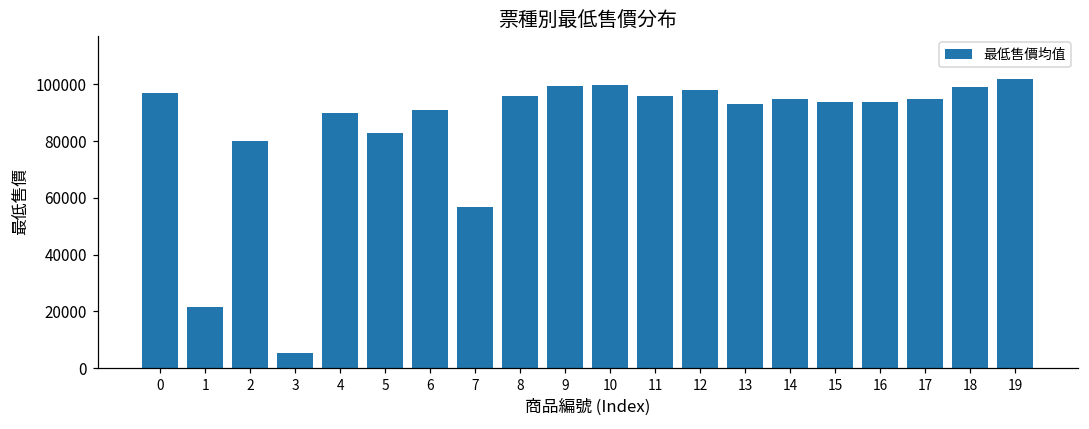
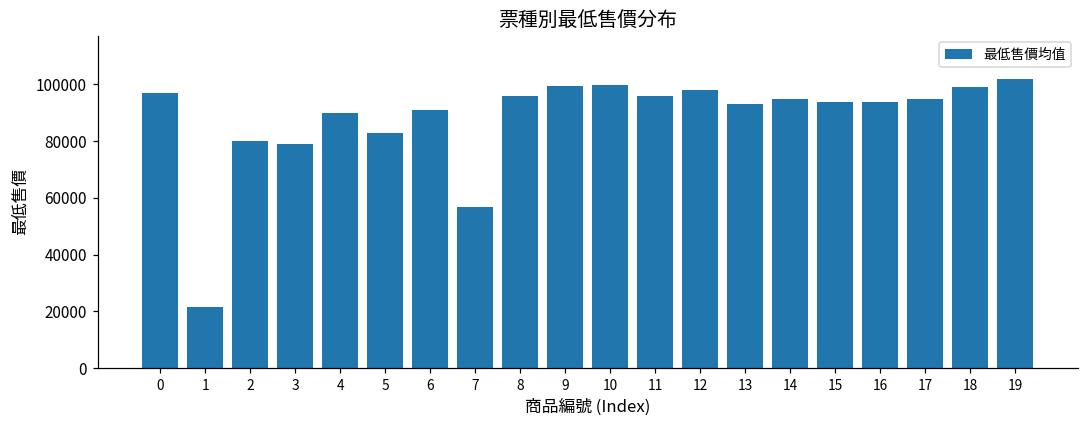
3: 5000 -> 79000
